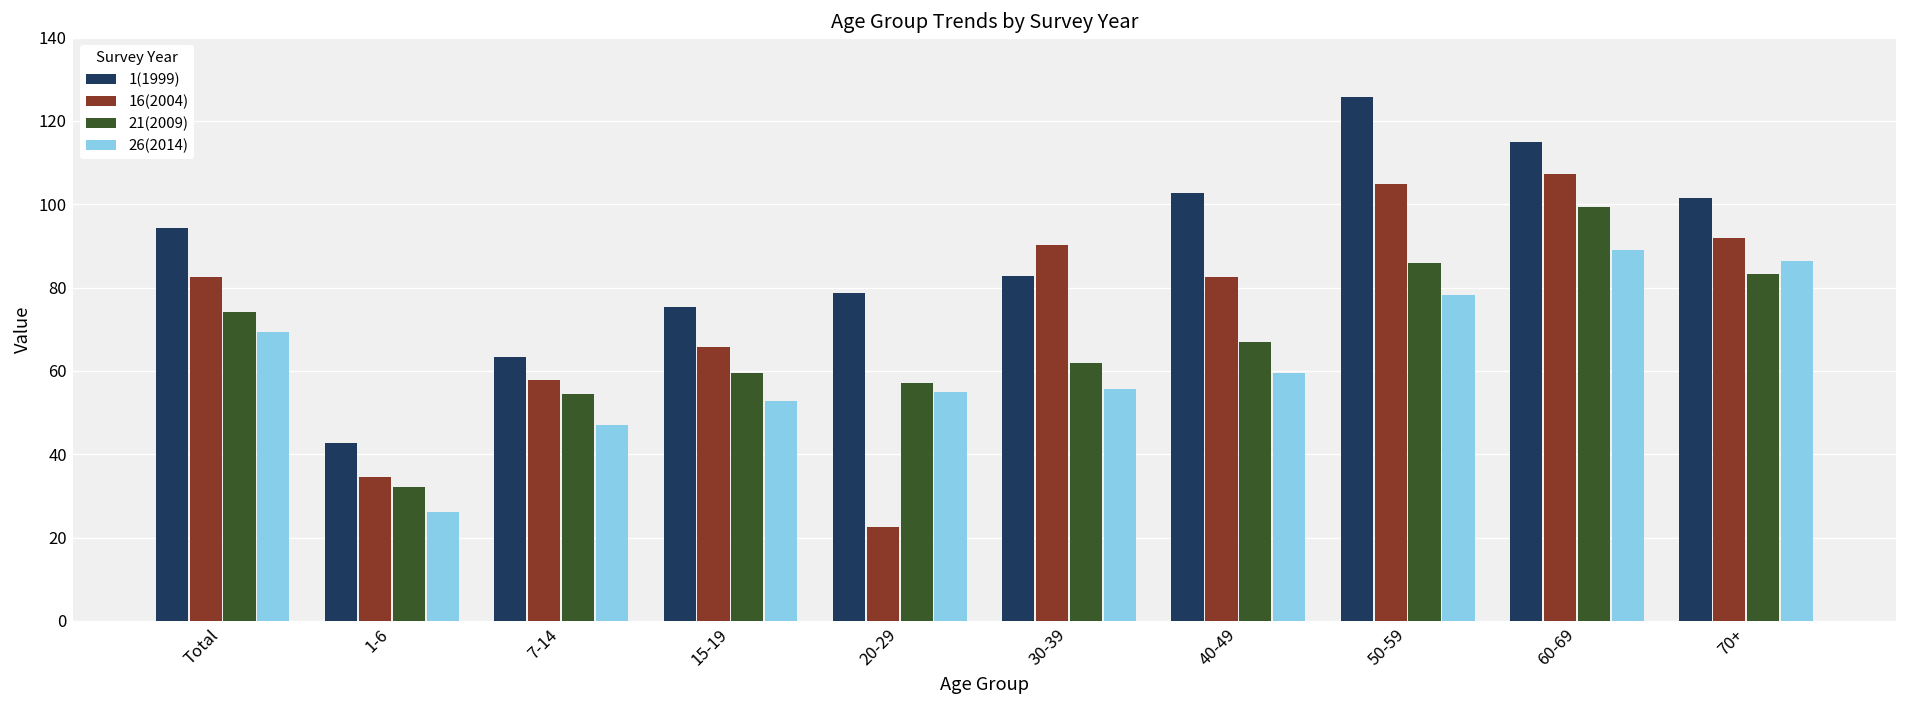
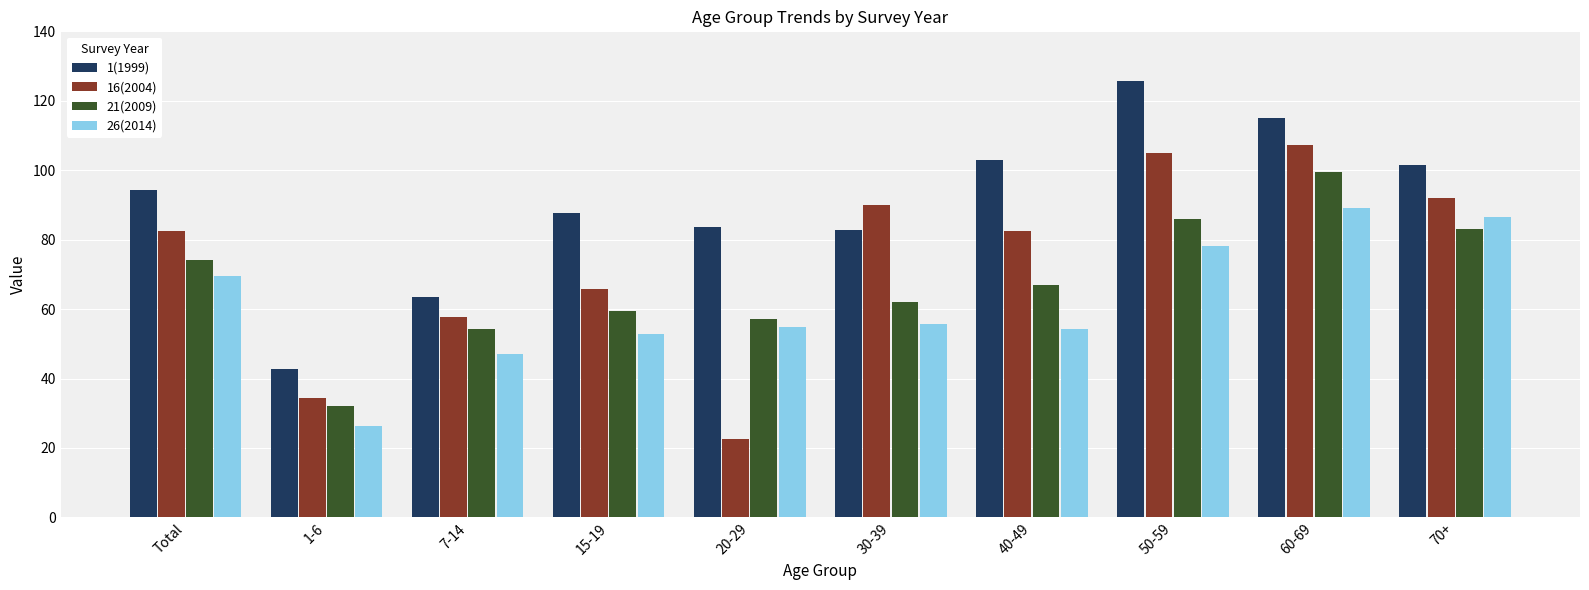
1(1999), 15-19: 75 -> 88
1(1999), 20-29: 79 -> 84
26(2014), 40-49: 60 -> 54
